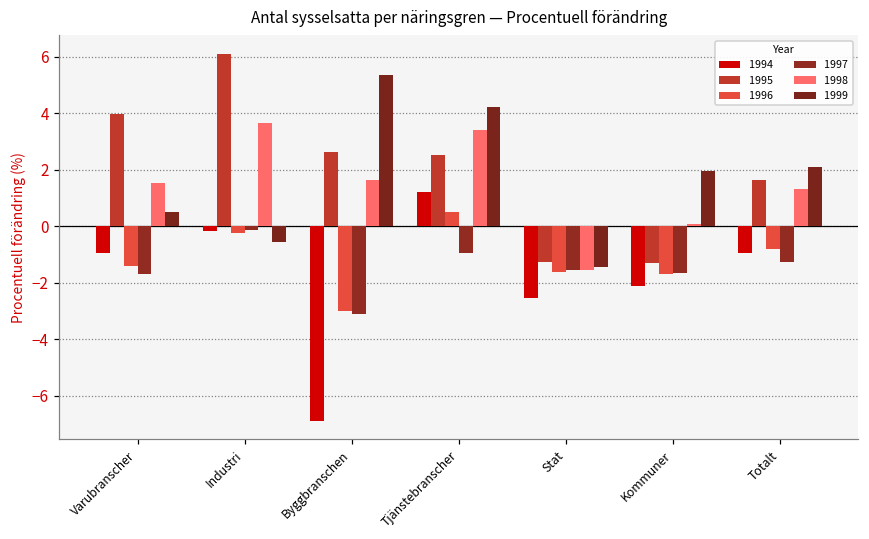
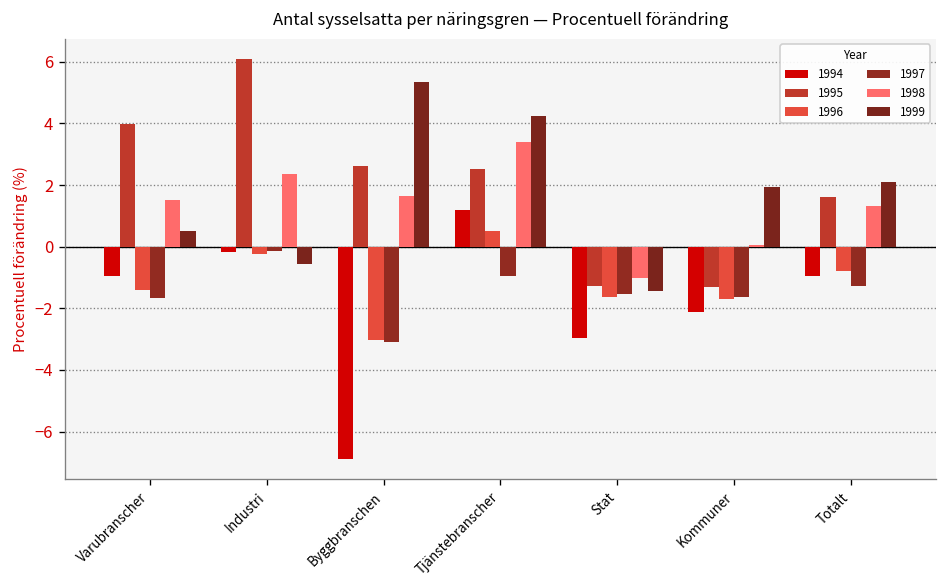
1998, Industri: 3.7 -> 2.4
1994, Stat: -2.6 -> -3.0
1998, Stat: -1.5 -> -1.0
